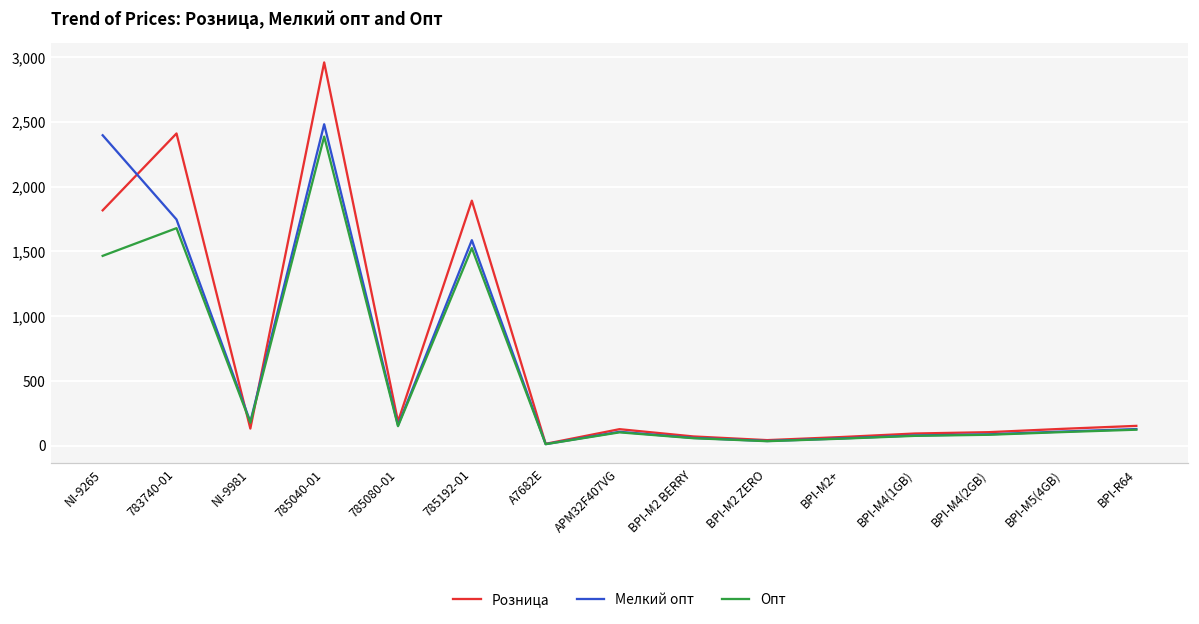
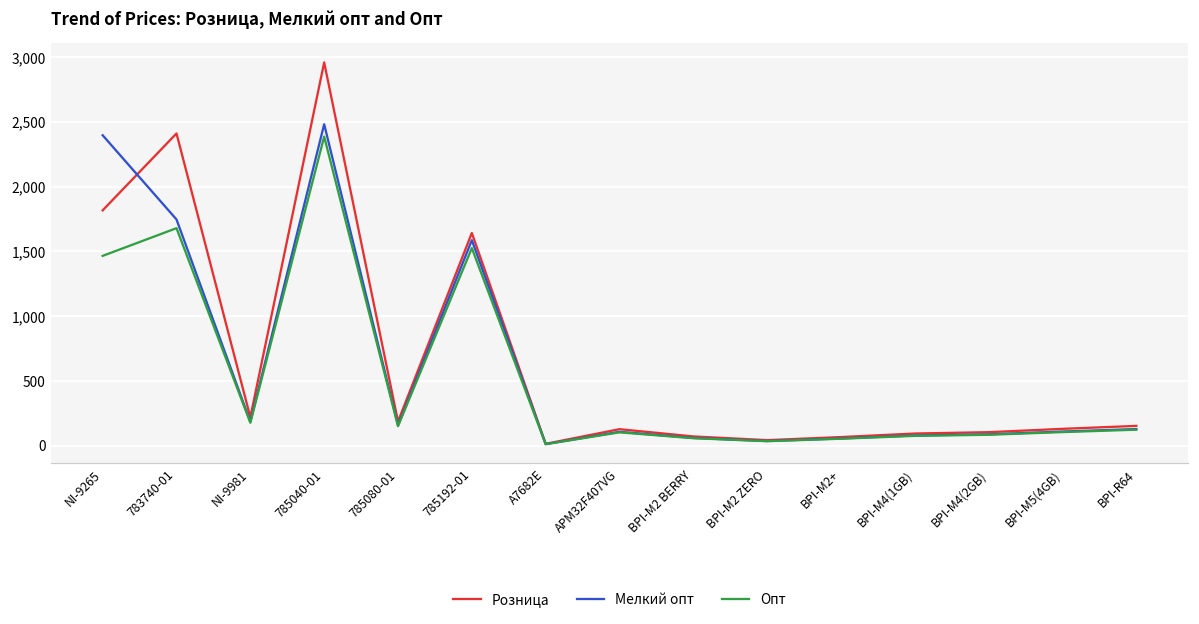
Розница, NI-9981: 130 -> 220
Розница, 785192-01: 1,890 -> 1,640
